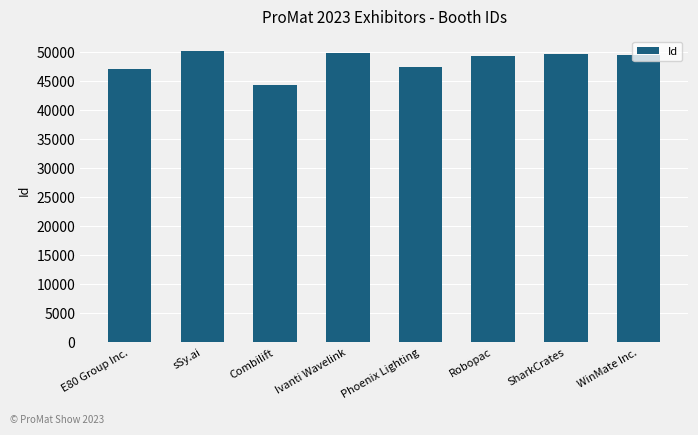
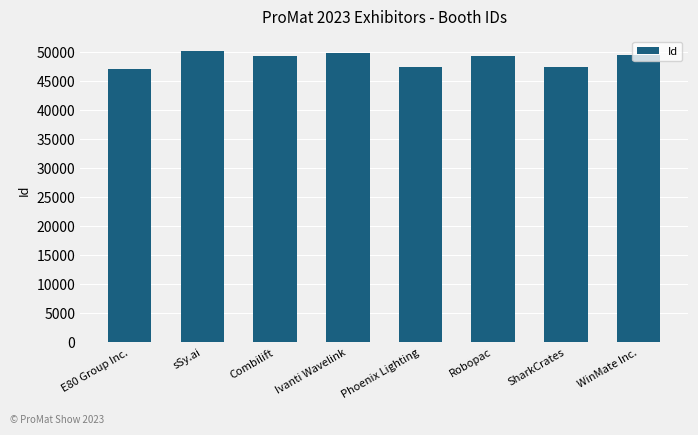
Combilift: 44000 -> 49000
SharkCrates: 50000 -> 47000
